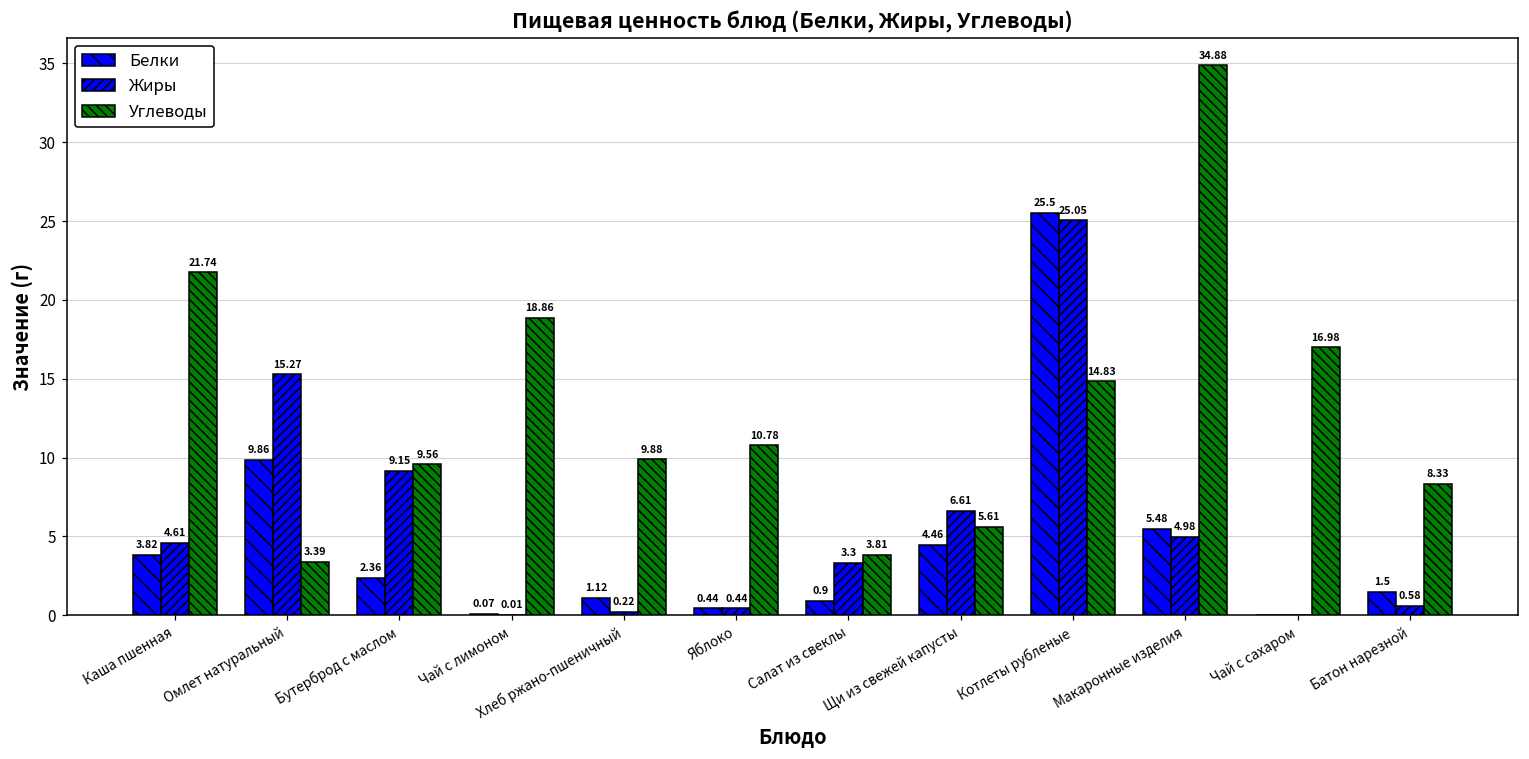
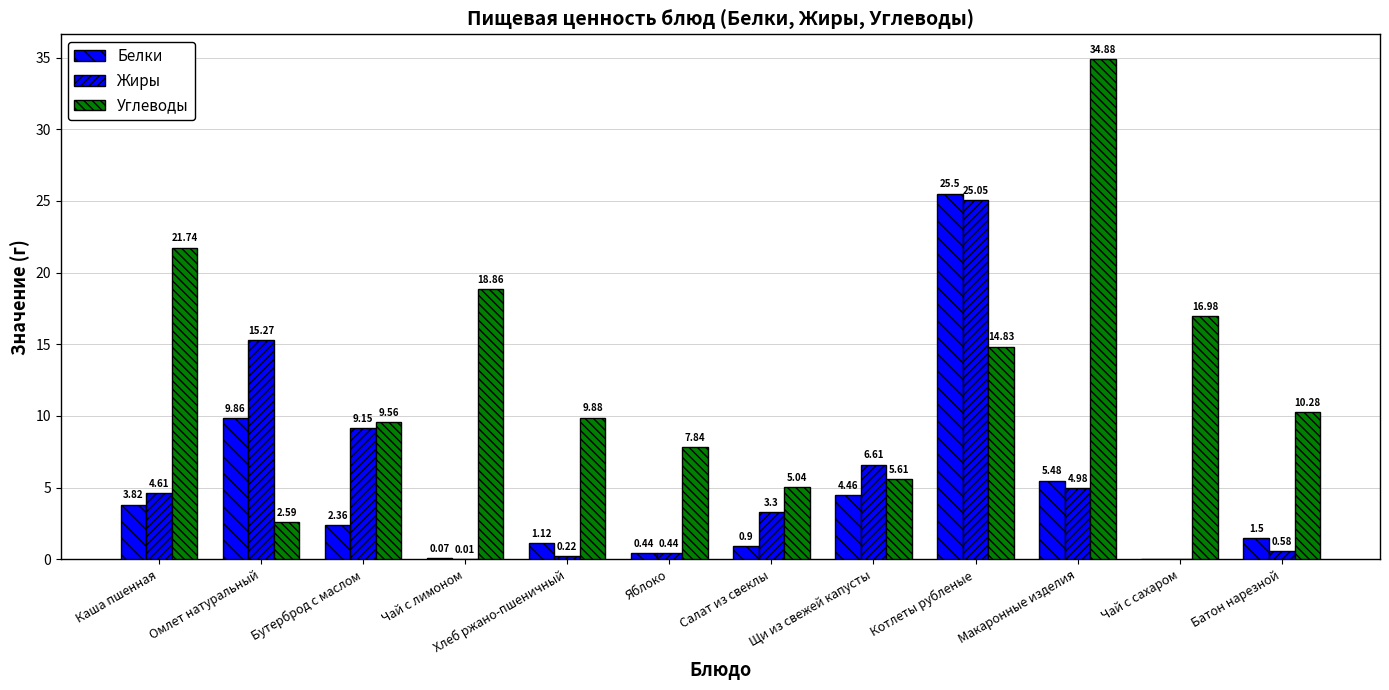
Углеводы, Омлет натуральный: 3.39 -> 2.59
Углеводы, Яблоко: 10.78 -> 7.84
Углеводы, Салат из свеклы: 3.81 -> 5.04
Углеводы, Батон нарезной: 8.33 -> 10.28
